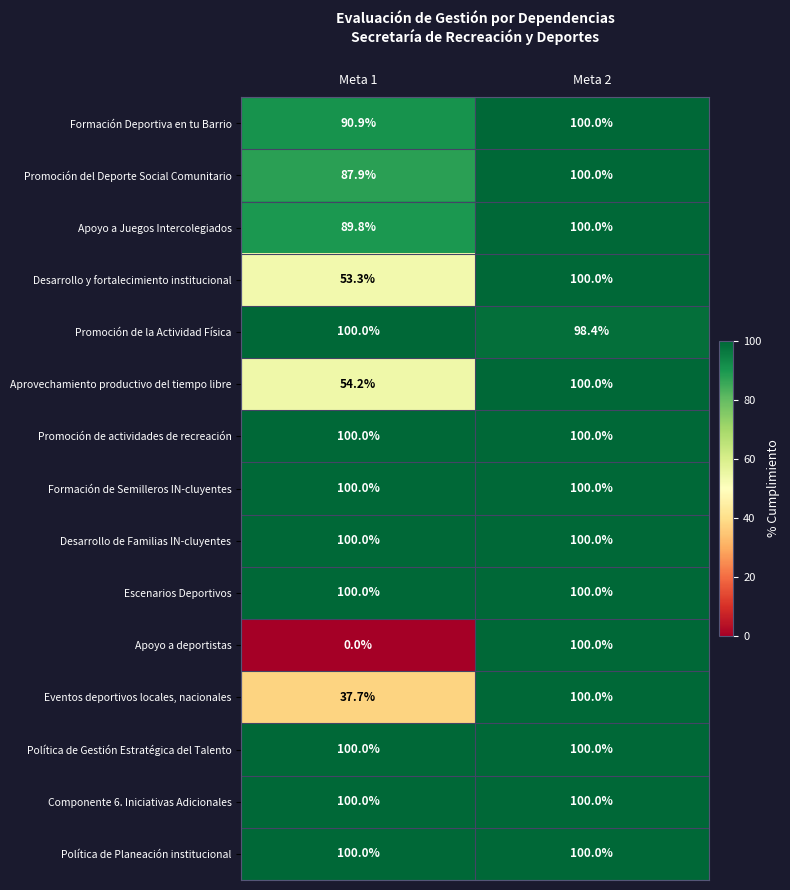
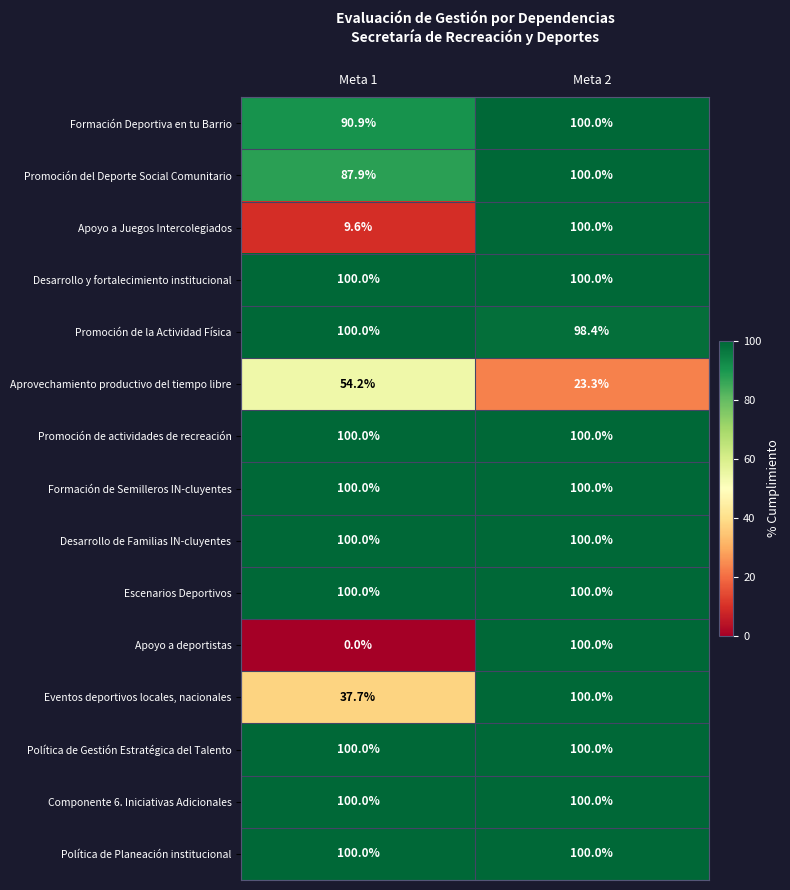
Apoyo a Juegos Intercolegiados, Meta 1: 89.8% -> 9.6%
Desarrollo y fortalecimiento institucional, Meta 1: 53.3% -> 100.0%
Aprovechamiento productivo del tiempo libre, Meta 2: 100.0% -> 23.3%
